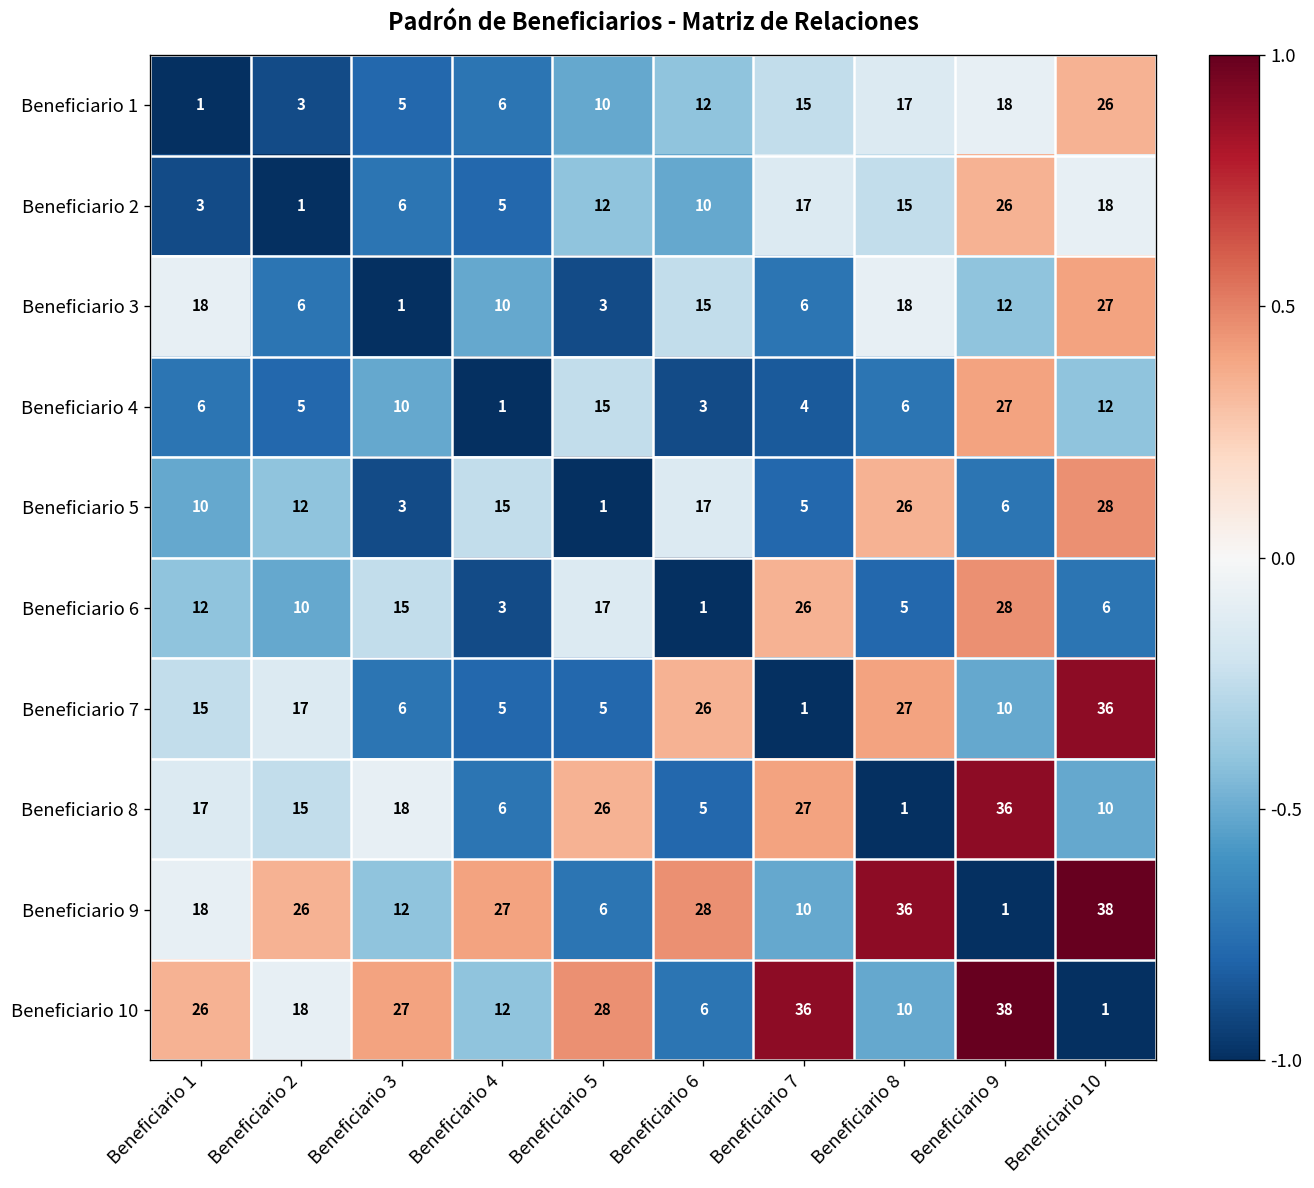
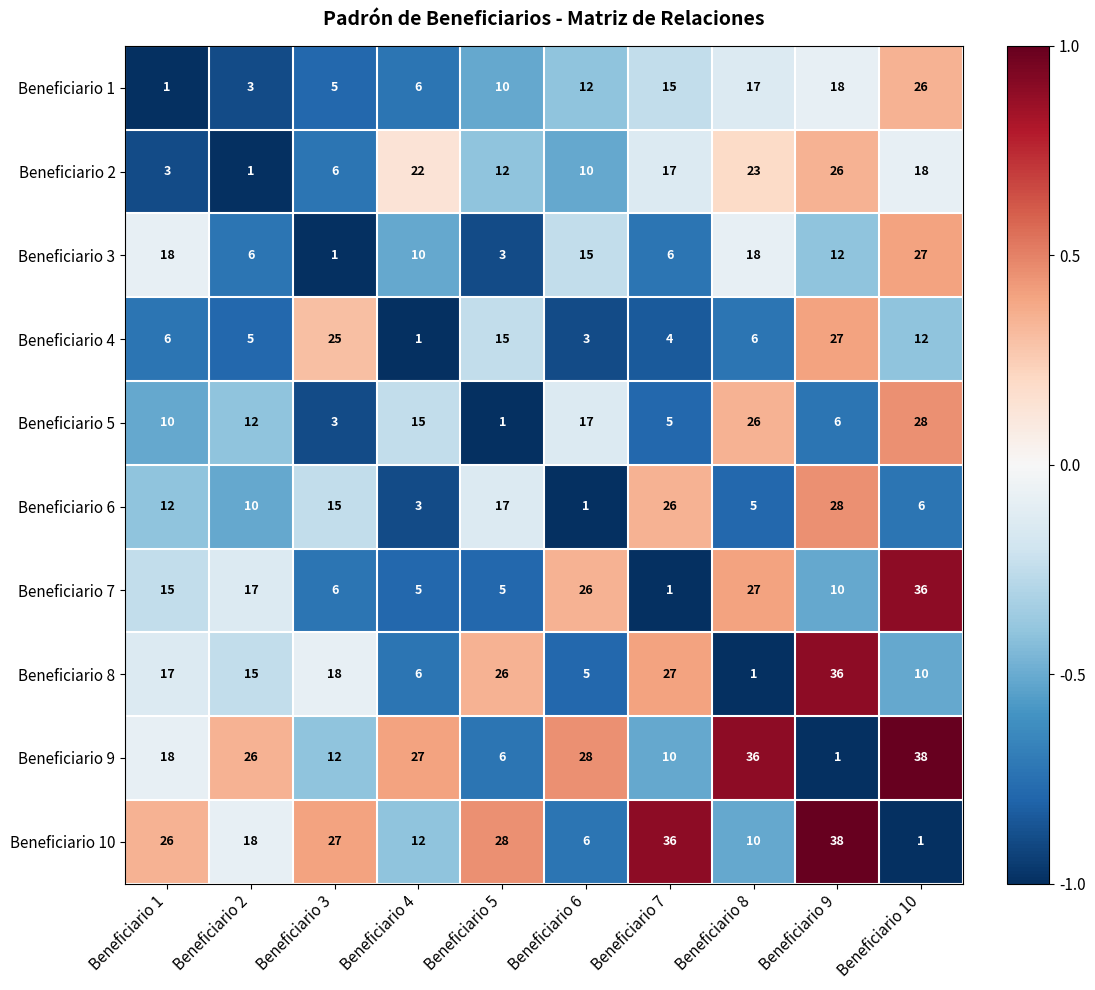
Beneficiario 2, Beneficiario 4: 5 -> 22
Beneficiario 2, Beneficiario 8: 15 -> 23
Beneficiario 4, Beneficiario 3: 10 -> 25
